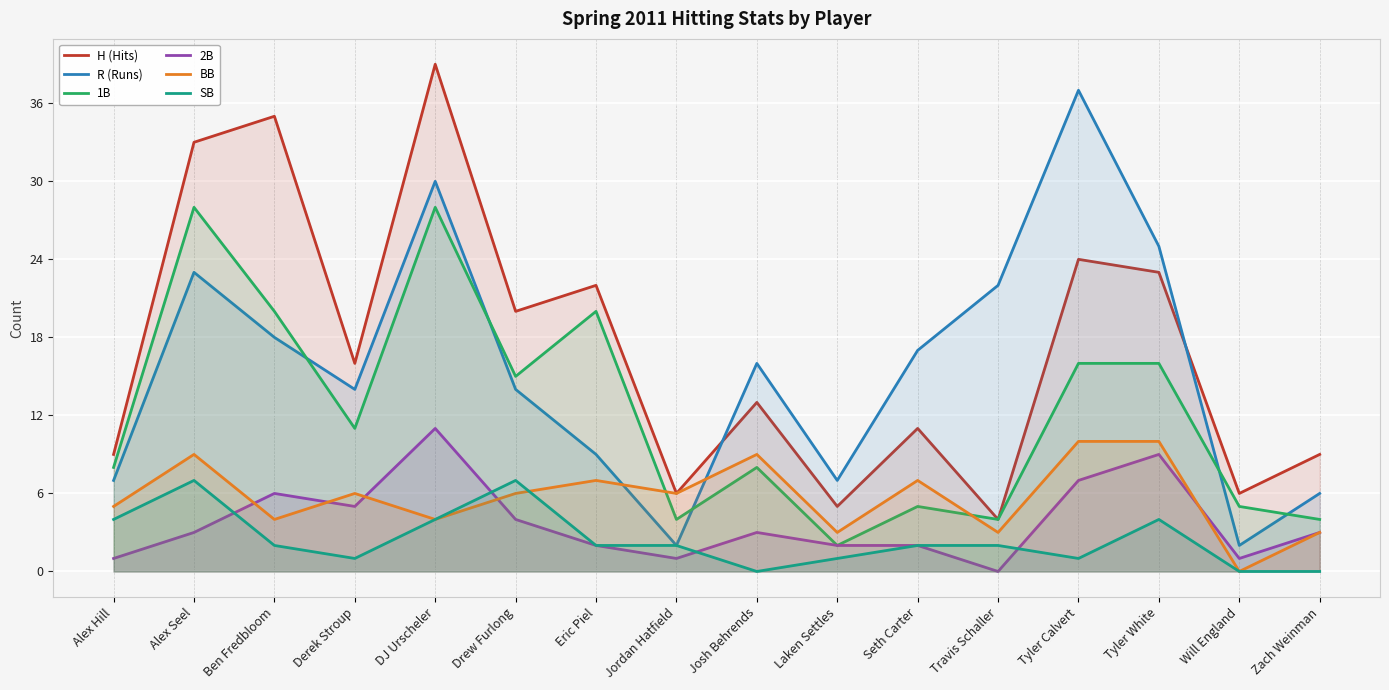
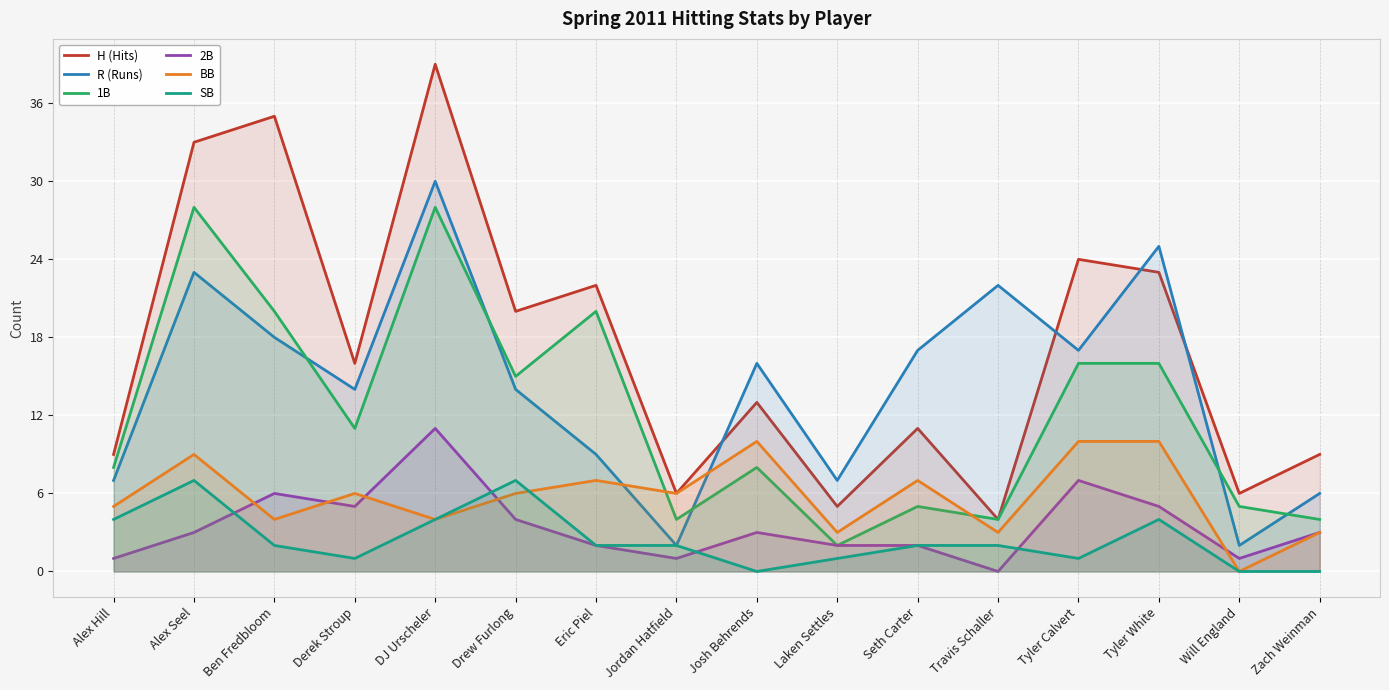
BB, Josh Behrends: 9 -> 10
R (Runs), Tyler Calvert: 37 -> 17
2B, Tyler White: 9 -> 5
